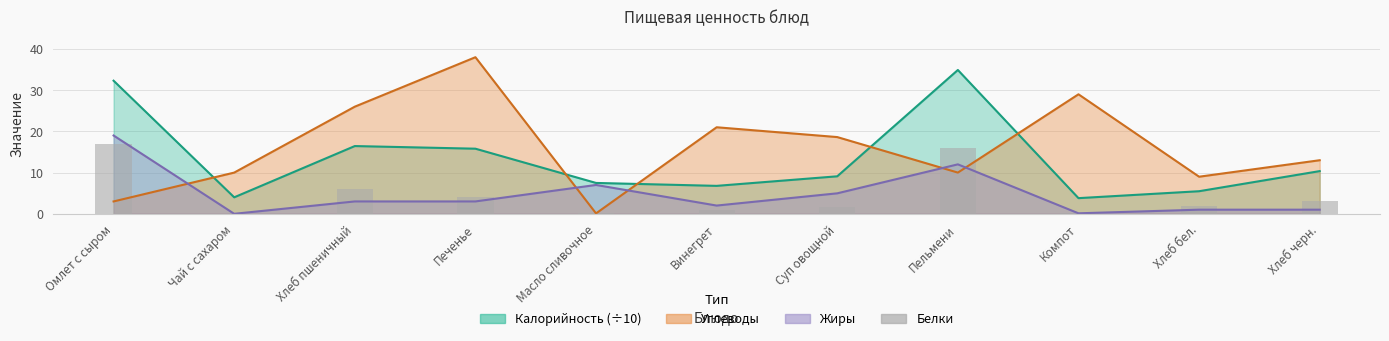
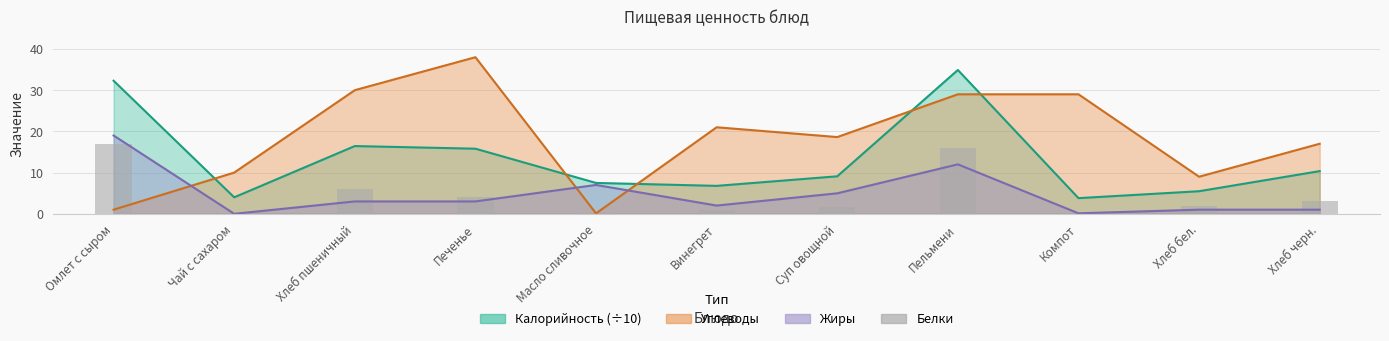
Углеводы, Омлет с сыром: 3 -> 1
Углеводы, Хлеб пшеничный: 26 -> 30
Углеводы, Пельмени: 10 -> 29
Углеводы, Хлеб черн.: 13 -> 17
